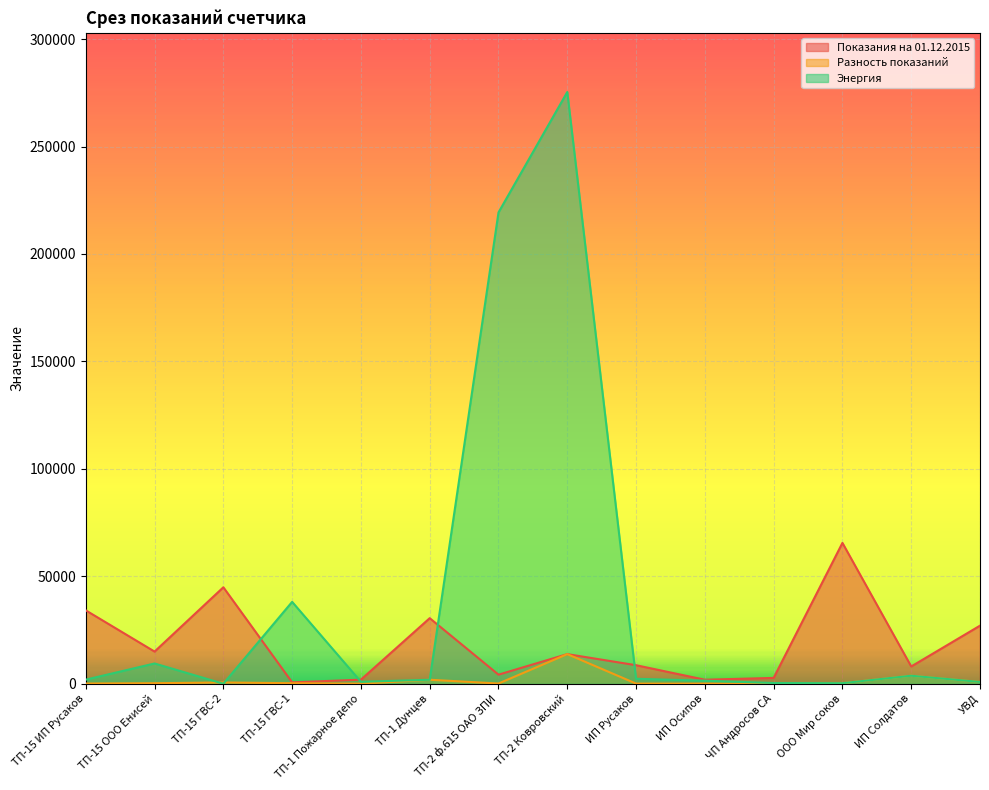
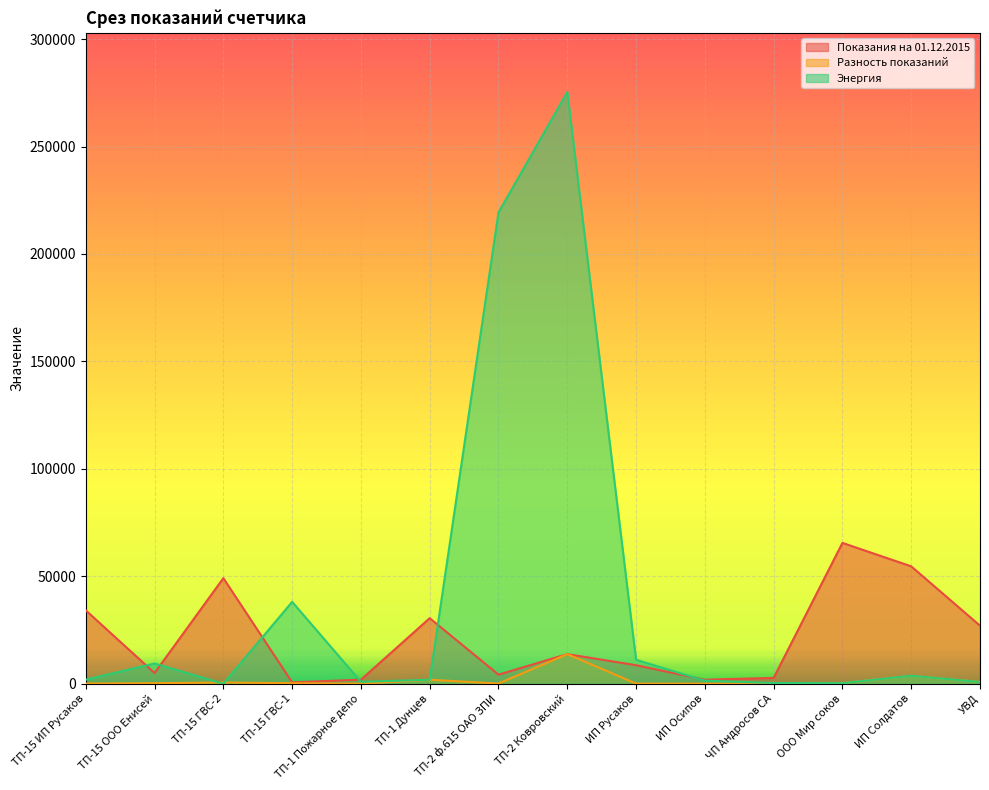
Показания на 01.12.2015, ТП-15 ООО Енисей: 15000 -> 5000
Показания на 01.12.2015, ТП-15 ГВС-2: 45000 -> 49000
Энергия, ИП Русаков: 2000 -> 11000
Показания на 01.12.2015, ИП Солдатов: 8000 -> 55000
